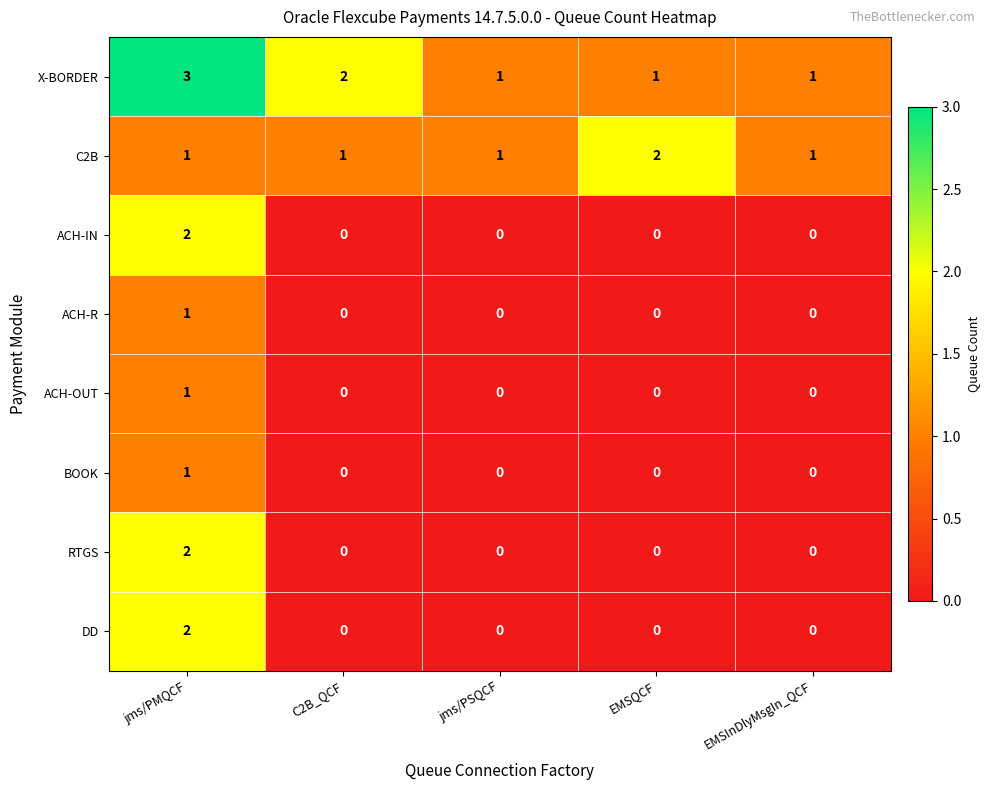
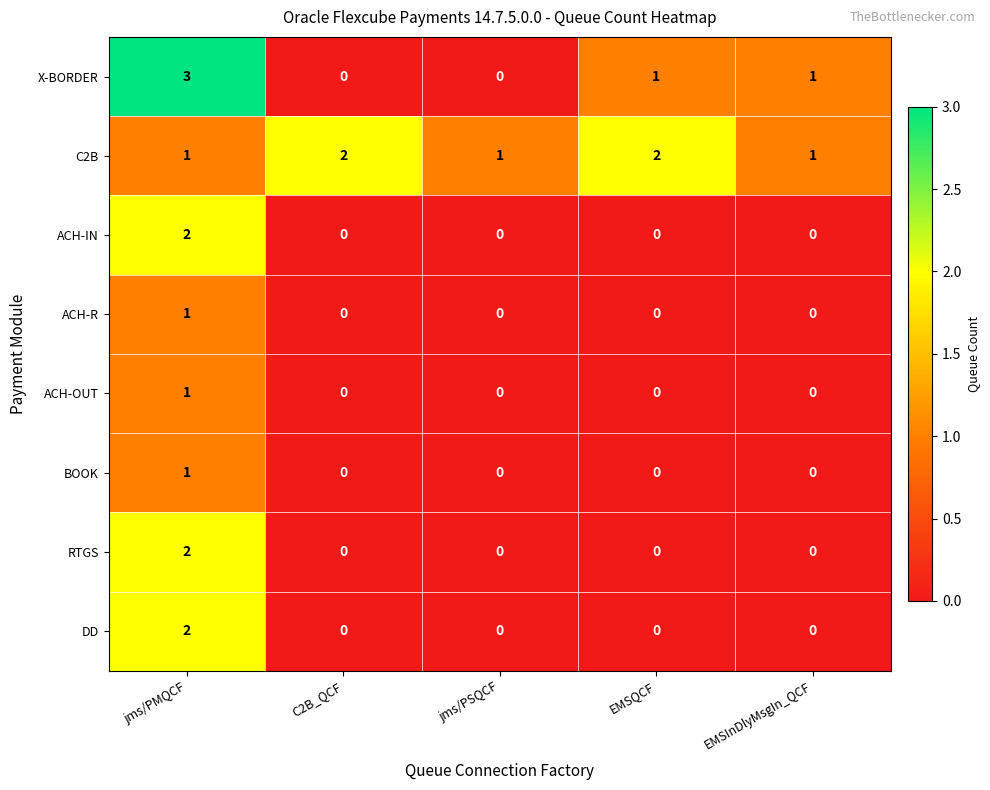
X-BORDER, C2B_QCF: 2 -> 0
X-BORDER, jms/PSQCF: 1 -> 0
C2B, C2B_QCF: 1 -> 2
